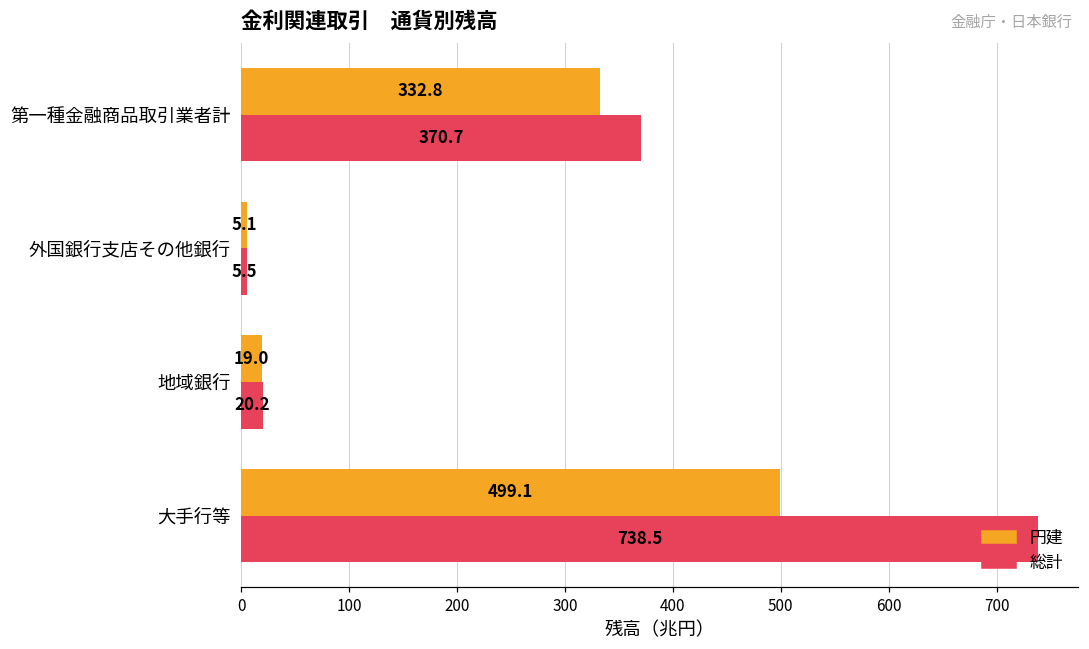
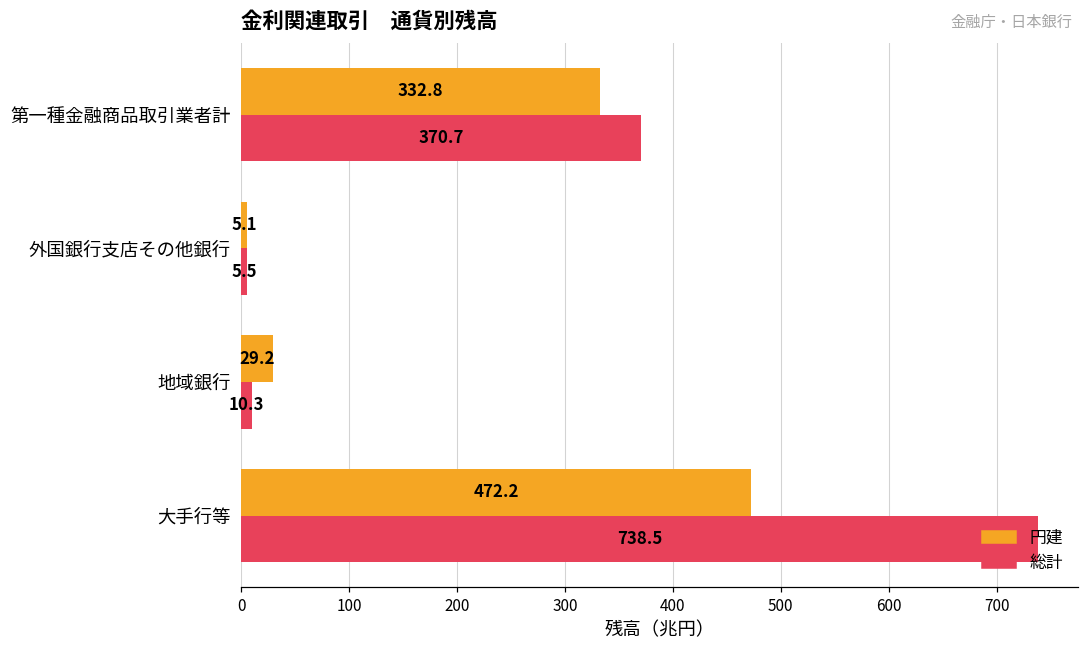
円建, 地域銀行: 19.0 -> 29.2
総計, 地域銀行: 20.2 -> 10.3
円建, 大手行等: 499.1 -> 472.2
